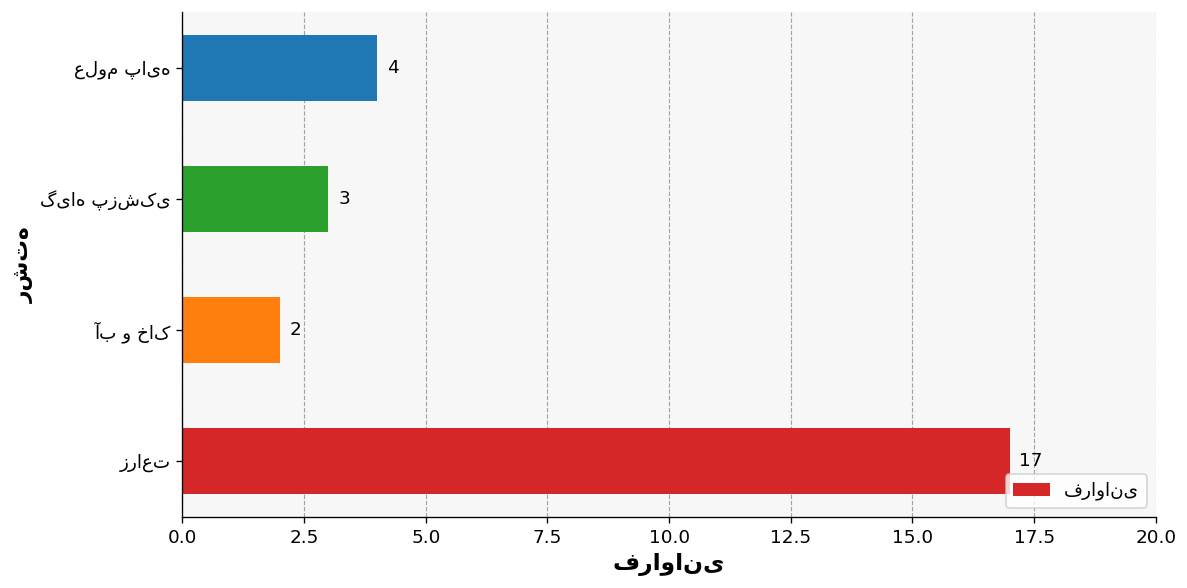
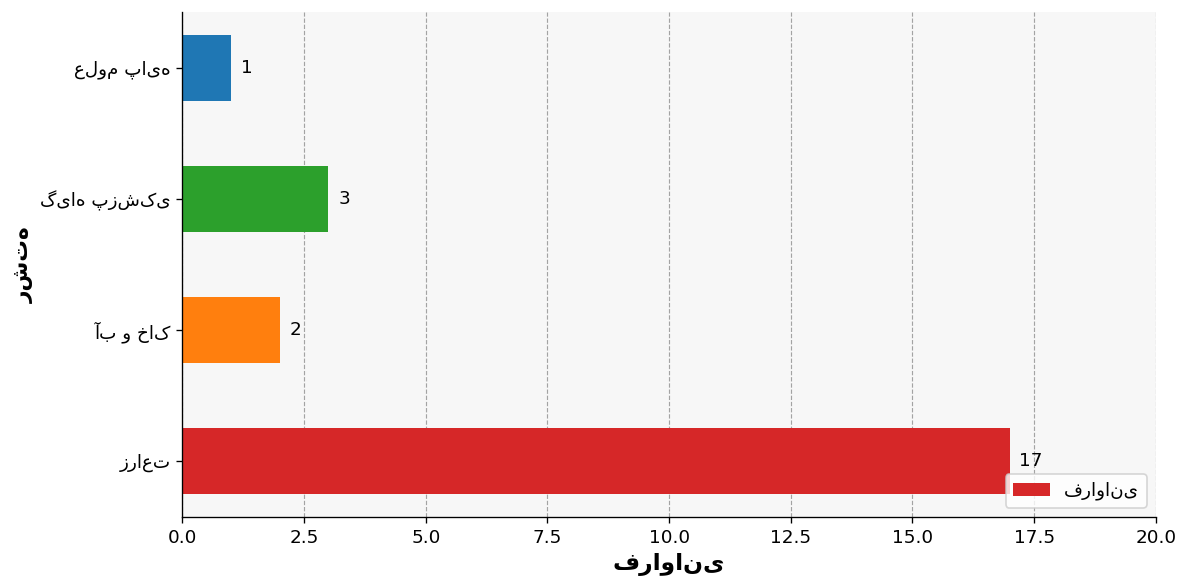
علوم پایه: 4 -> 1
